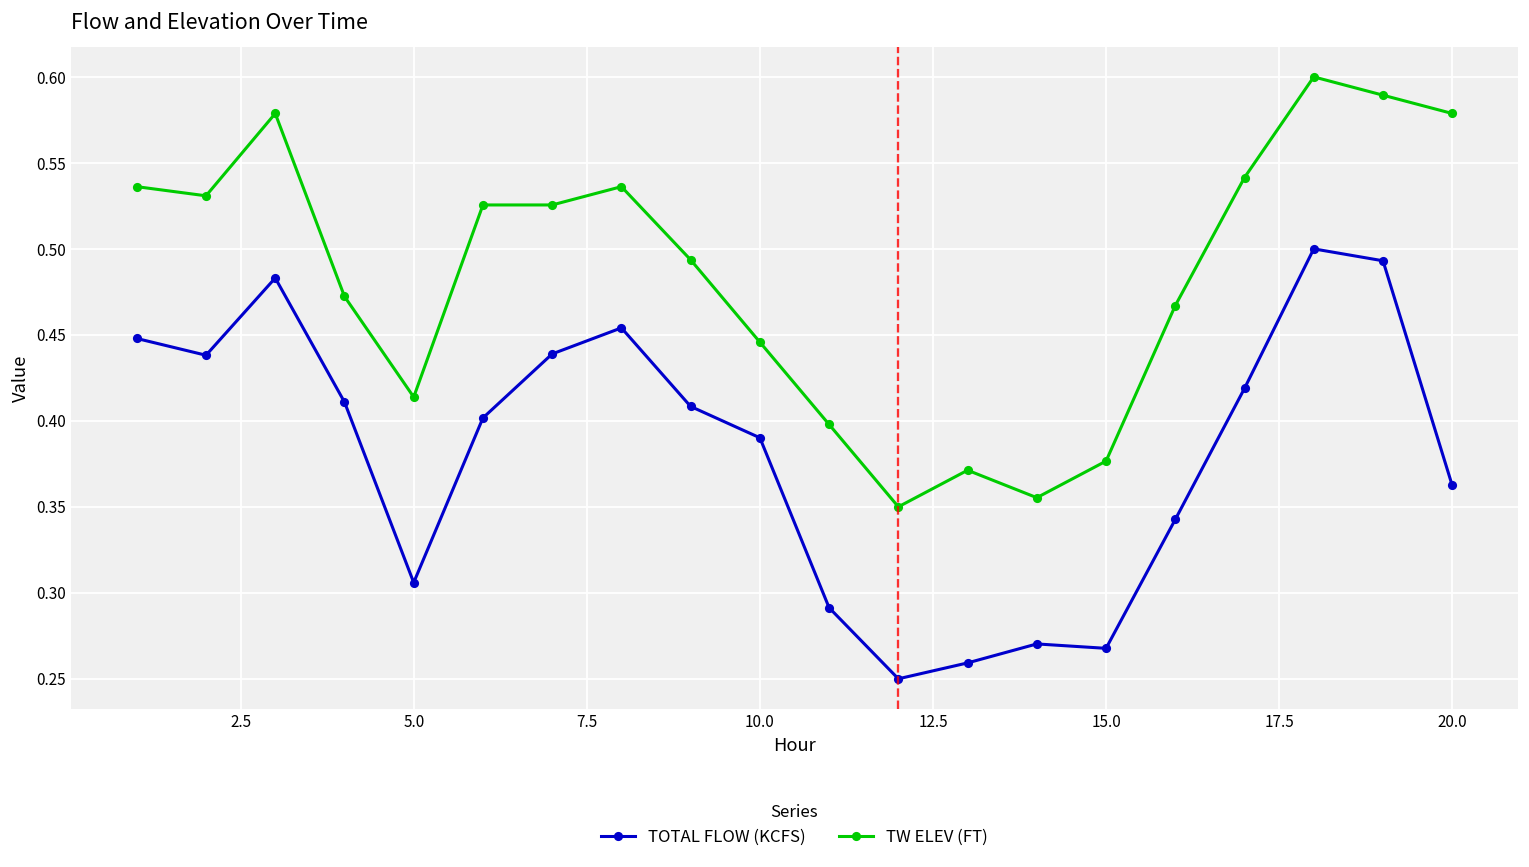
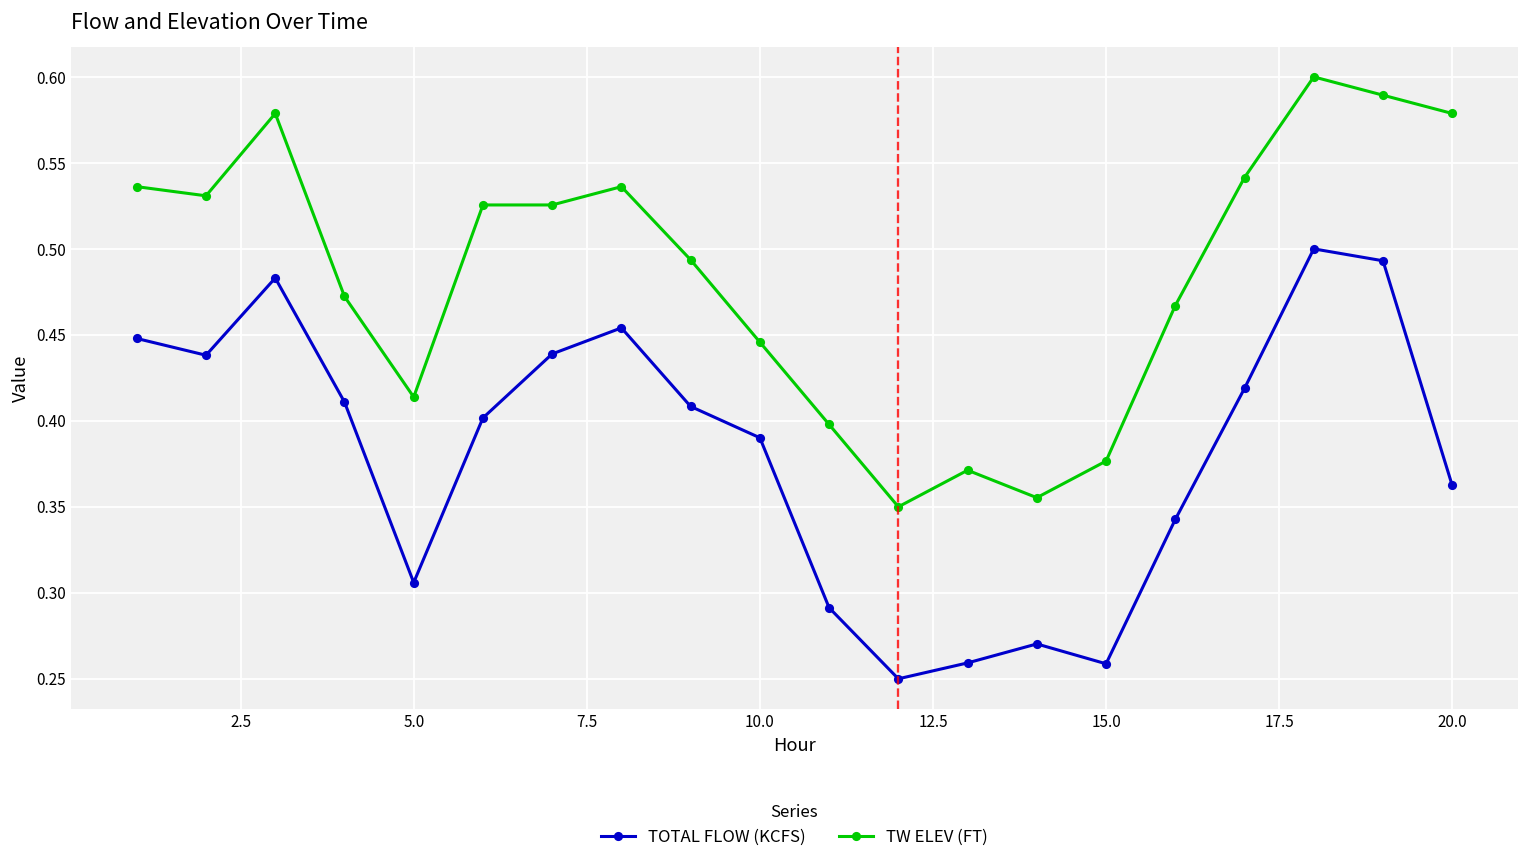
TOTAL FLOW (KCFS), 15.0: 0.268 -> 0.259
